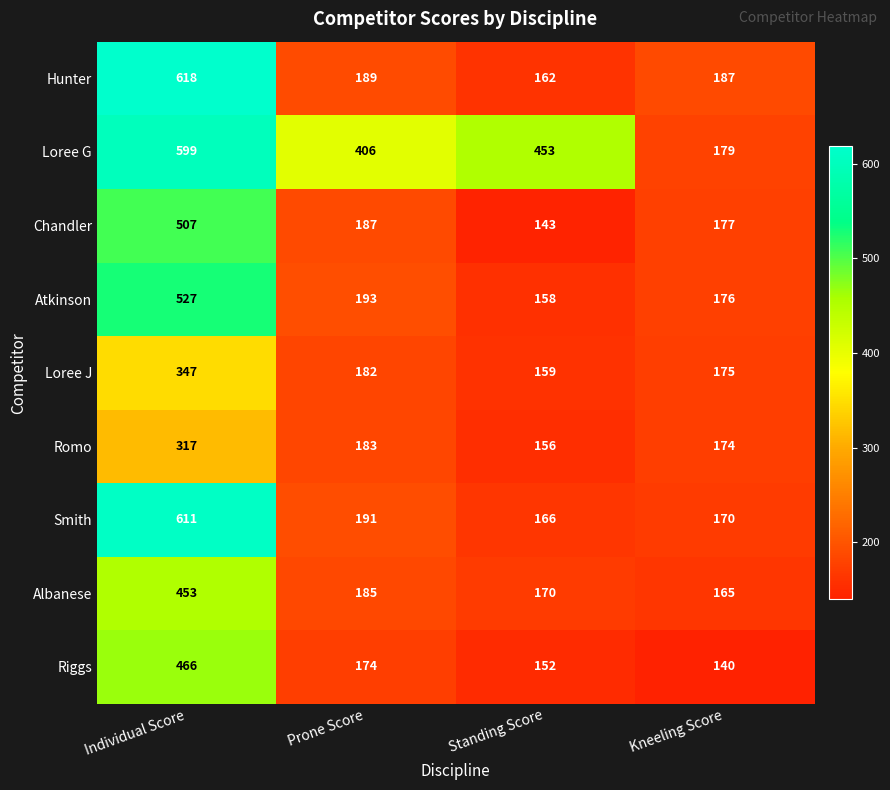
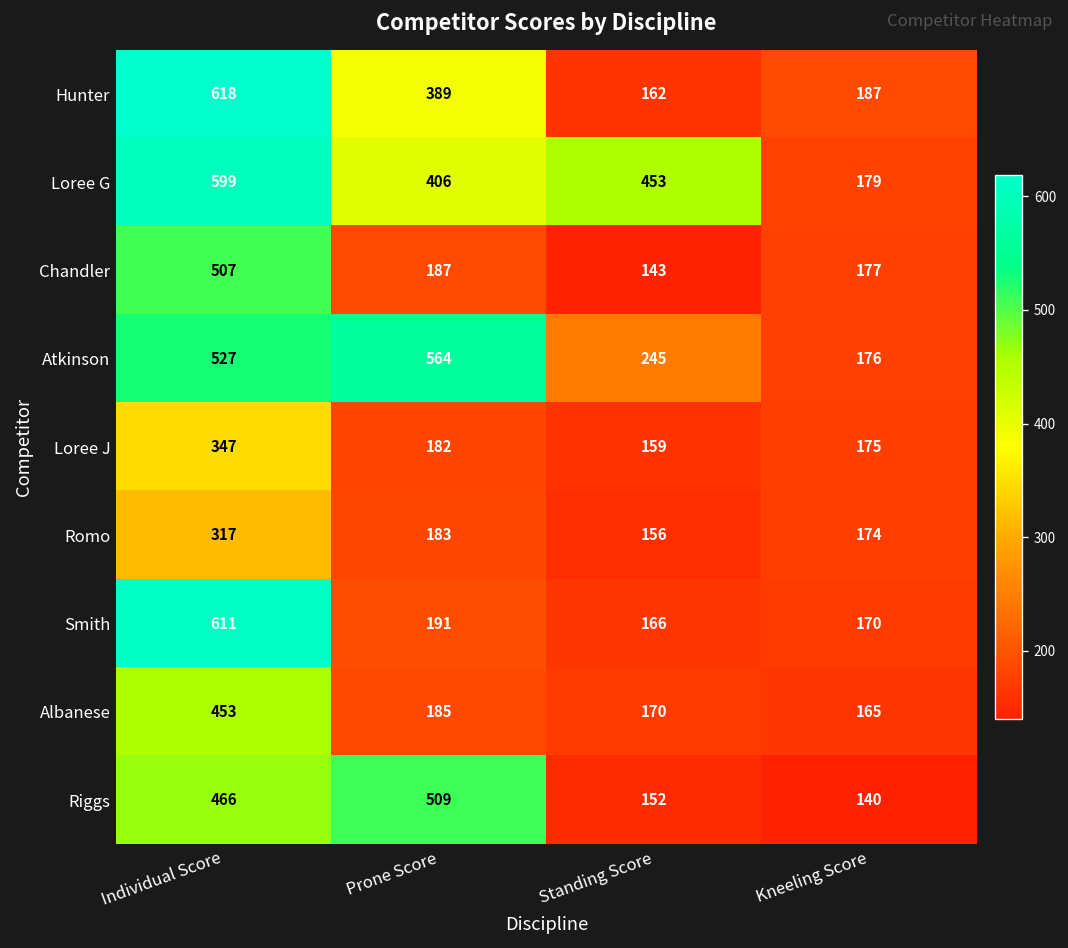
Hunter, Prone Score: 189 -> 389
Atkinson, Prone Score: 193 -> 564
Atkinson, Standing Score: 158 -> 245
Riggs, Prone Score: 174 -> 509
